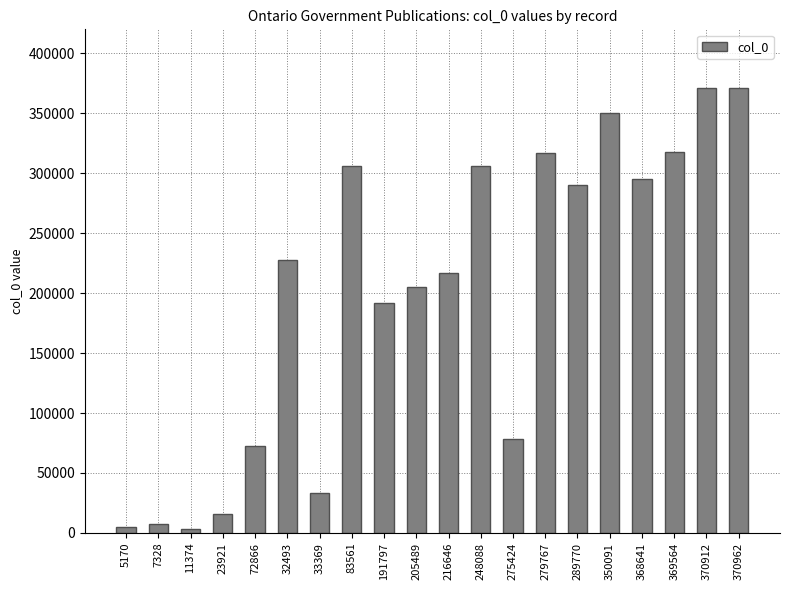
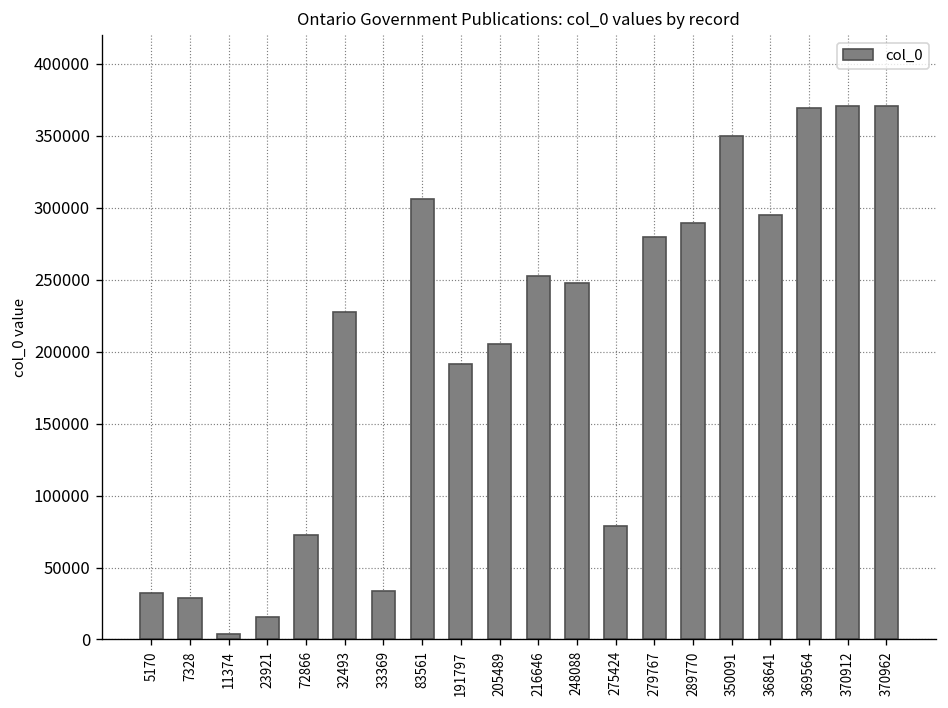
5170: 5000 -> 32000
7328: 7000 -> 29000
216646: 217000 -> 253000
248088: 306000 -> 248000
279767: 317000 -> 280000
369564: 317000 -> 370000
